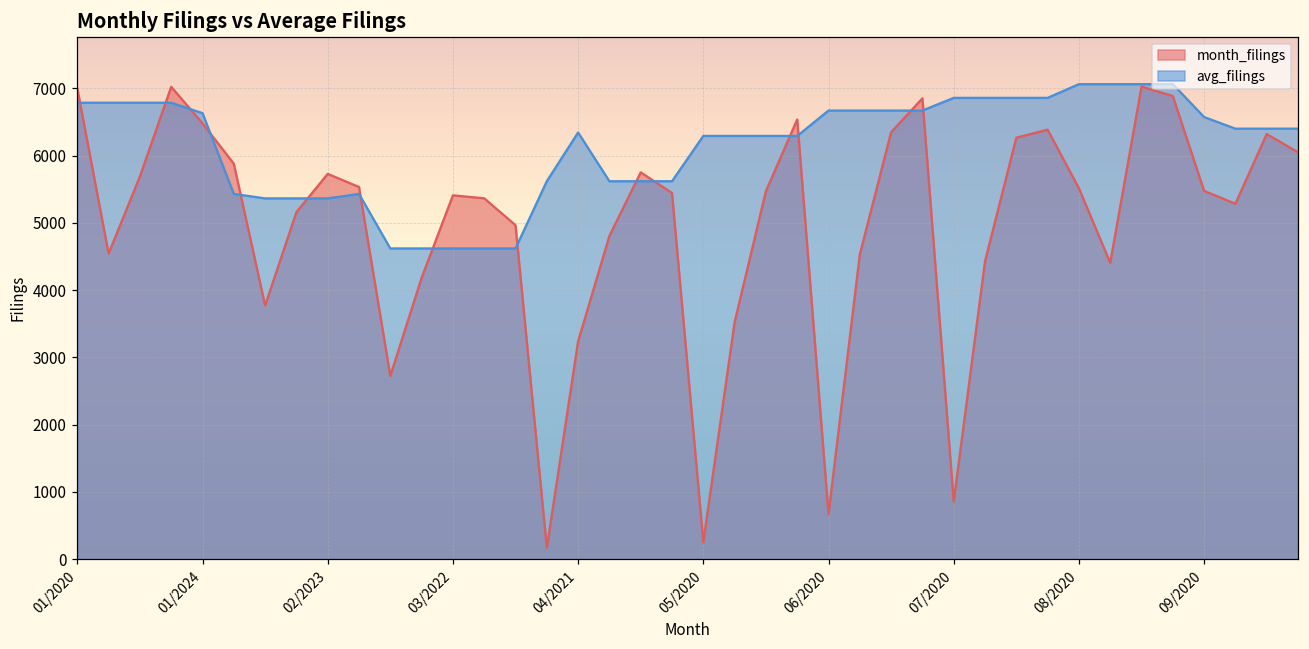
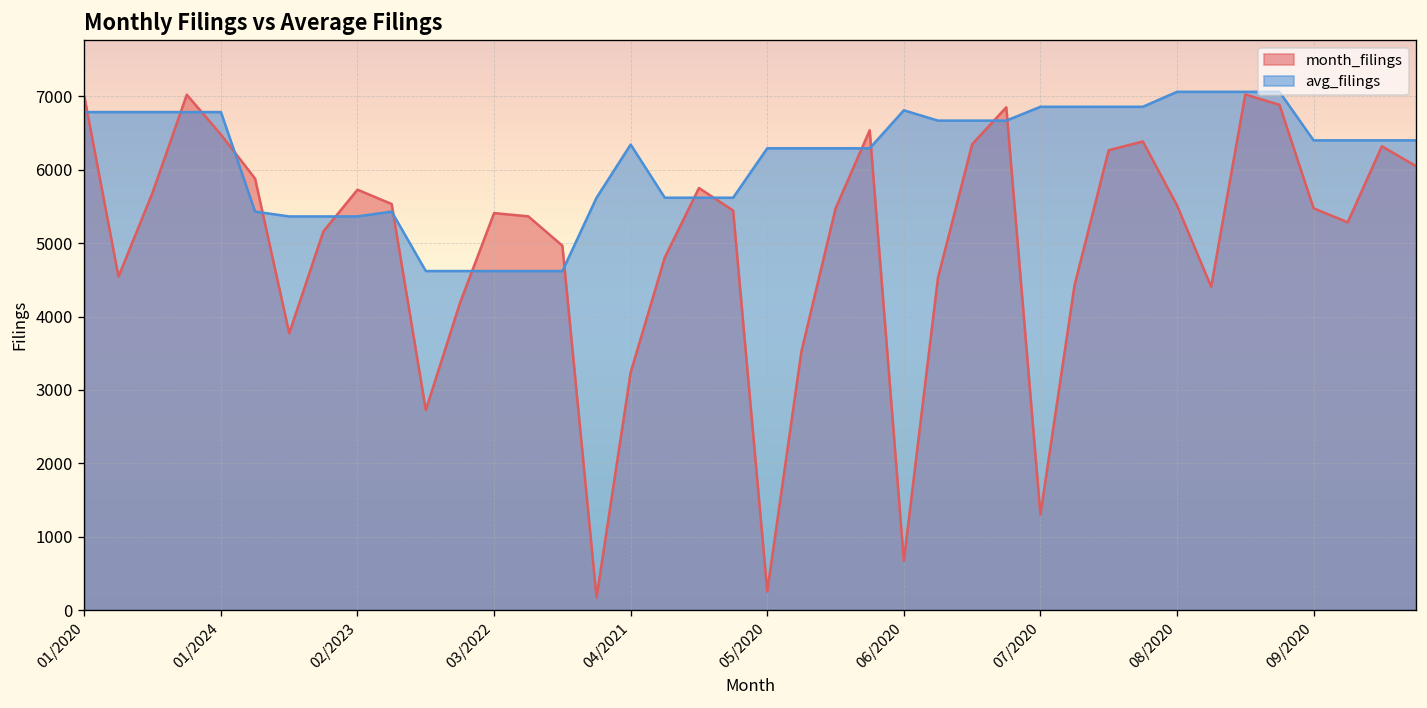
avg_filings, 01/2024: 6600 -> 6800
avg_filings, 06/2020: 6700 -> 6800
month_filings, 07/2020: 900 -> 1300
avg_filings, 09/2020: 6600 -> 6400
